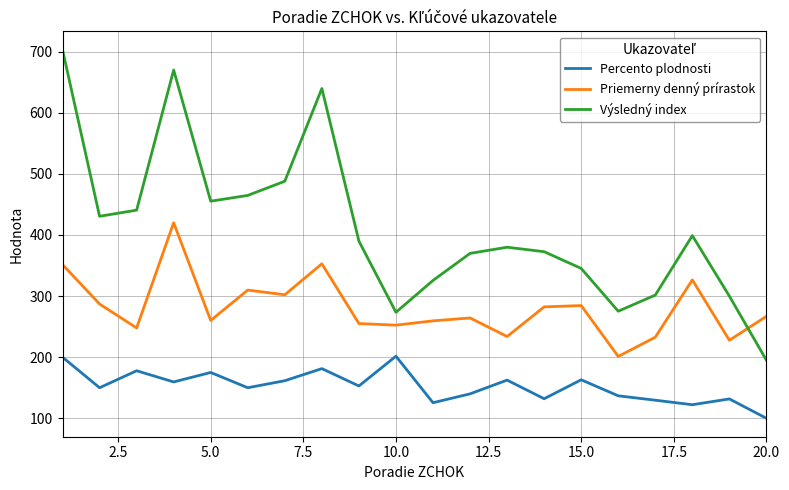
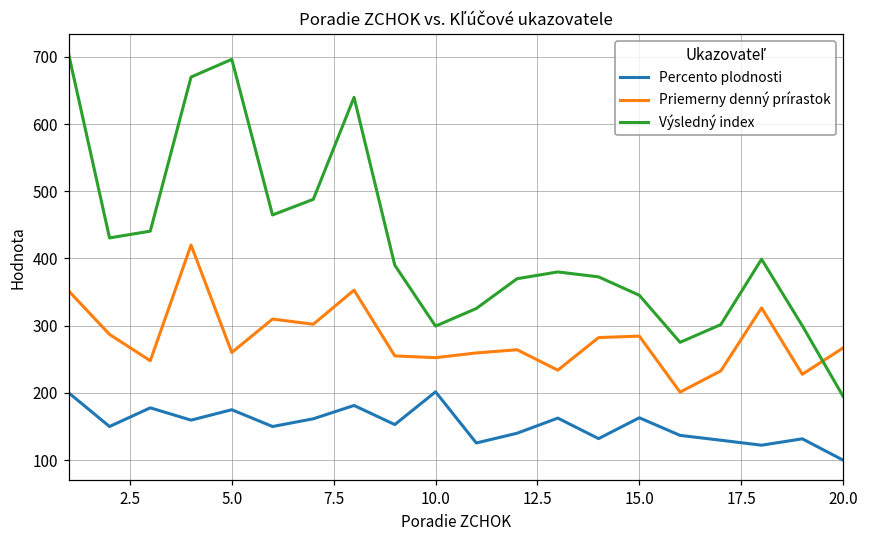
Výsledný index, 5.0: 460 -> 700
Výsledný index, 10.0: 270 -> 300
